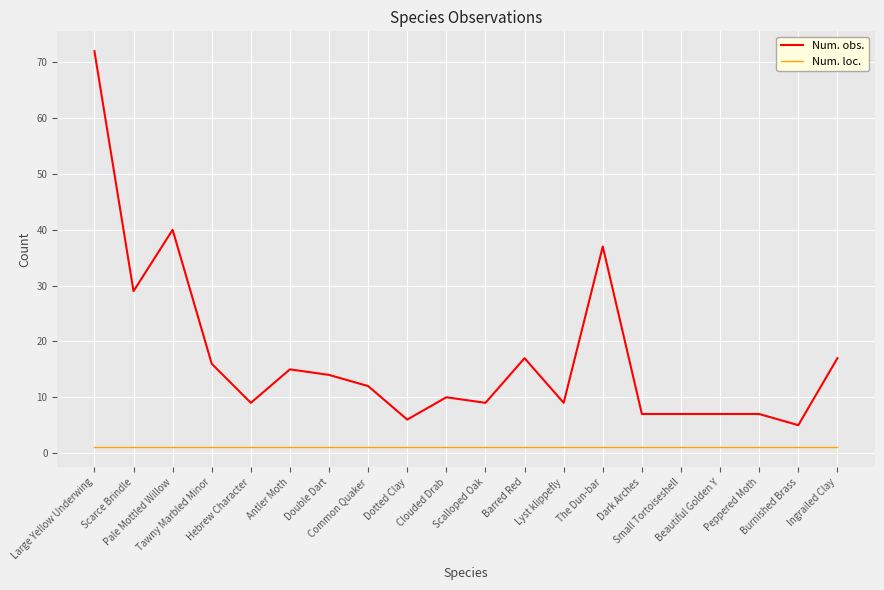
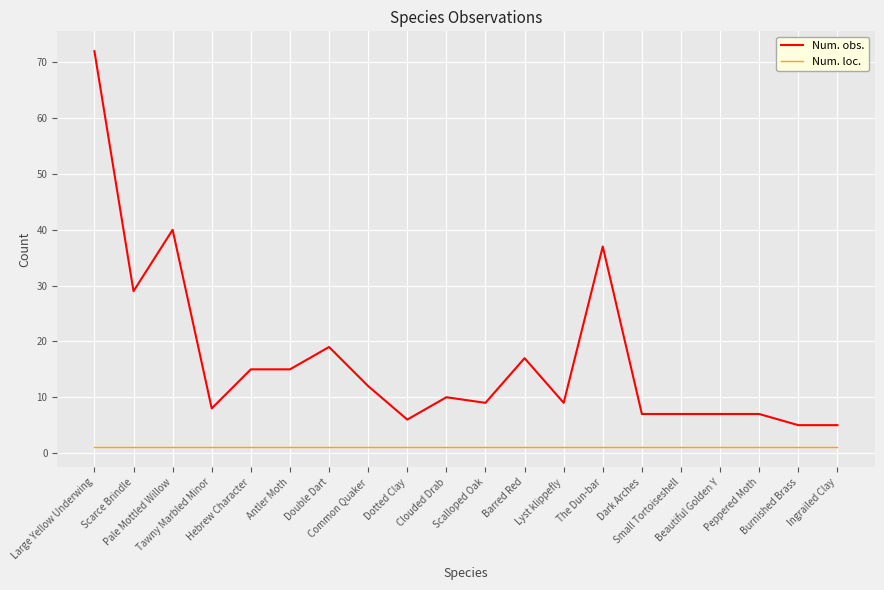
Num. obs., Tawny Marbled Minor: 16 -> 8
Num. obs., Hebrew Character: 9 -> 15
Num. obs., Double Dart: 14 -> 19
Num. obs., Ingrailed Clay: 17 -> 5
